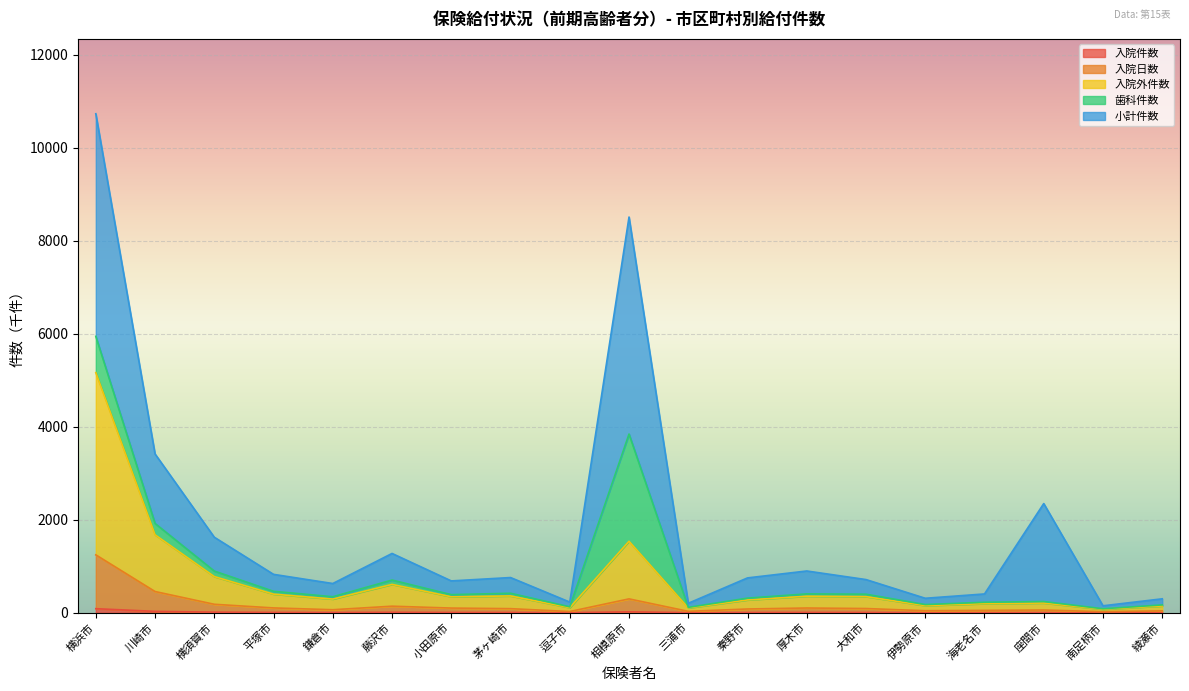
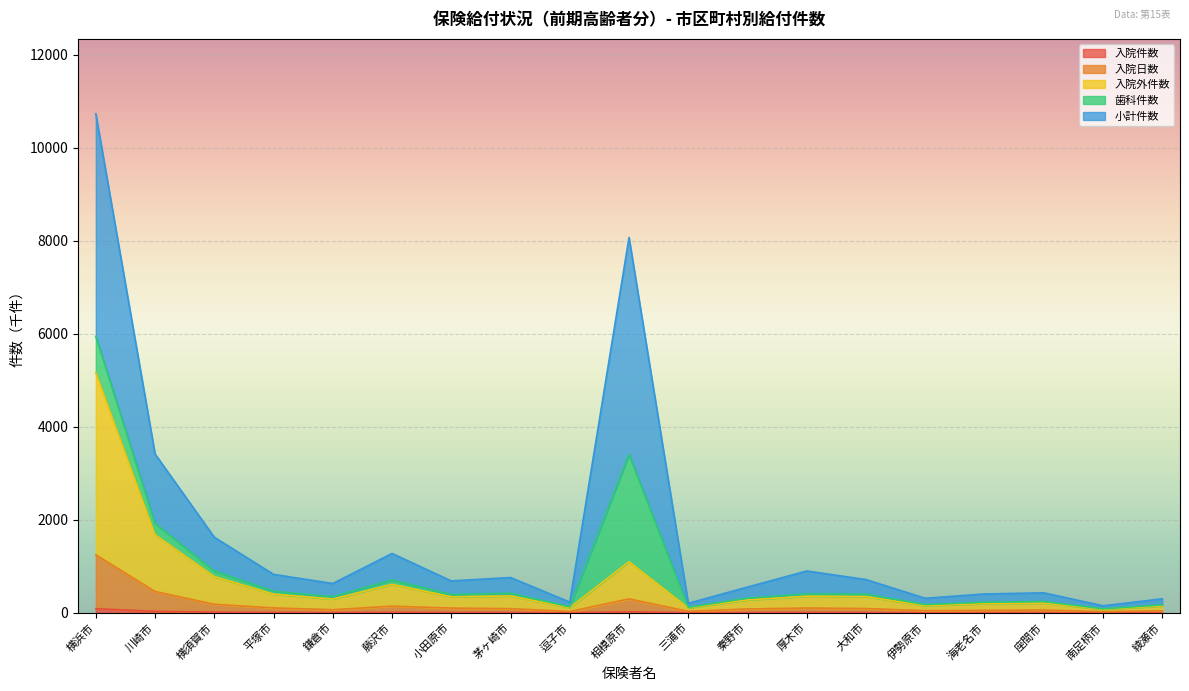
入院外件数, 相模原市: 1200 -> 800
小計件数, 秦野市: 400 -> 200
小計件数, 座間市: 2100 -> 200
